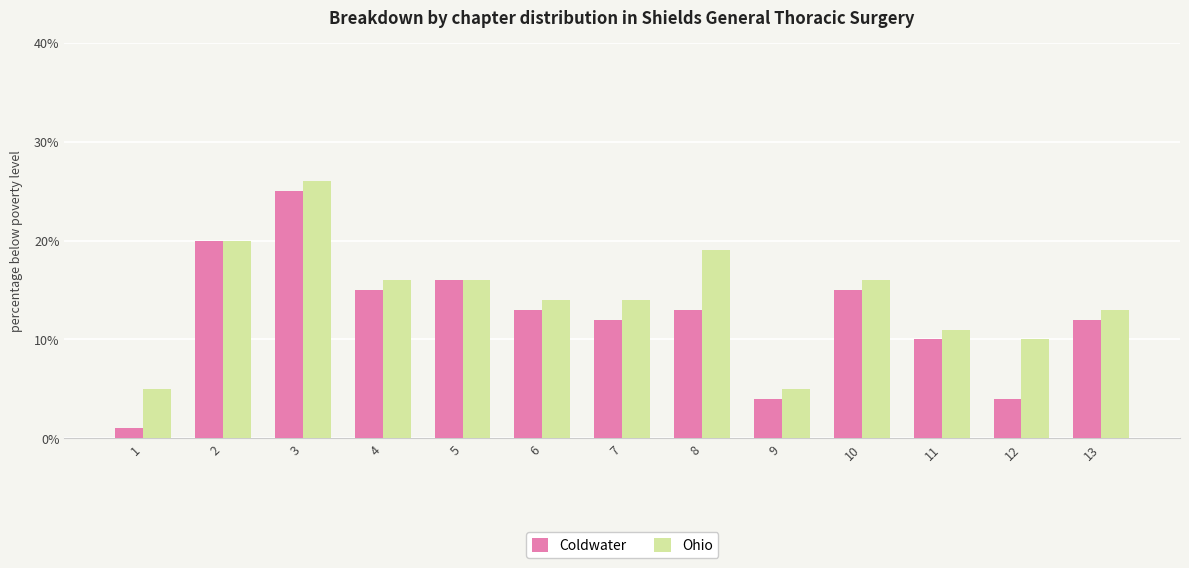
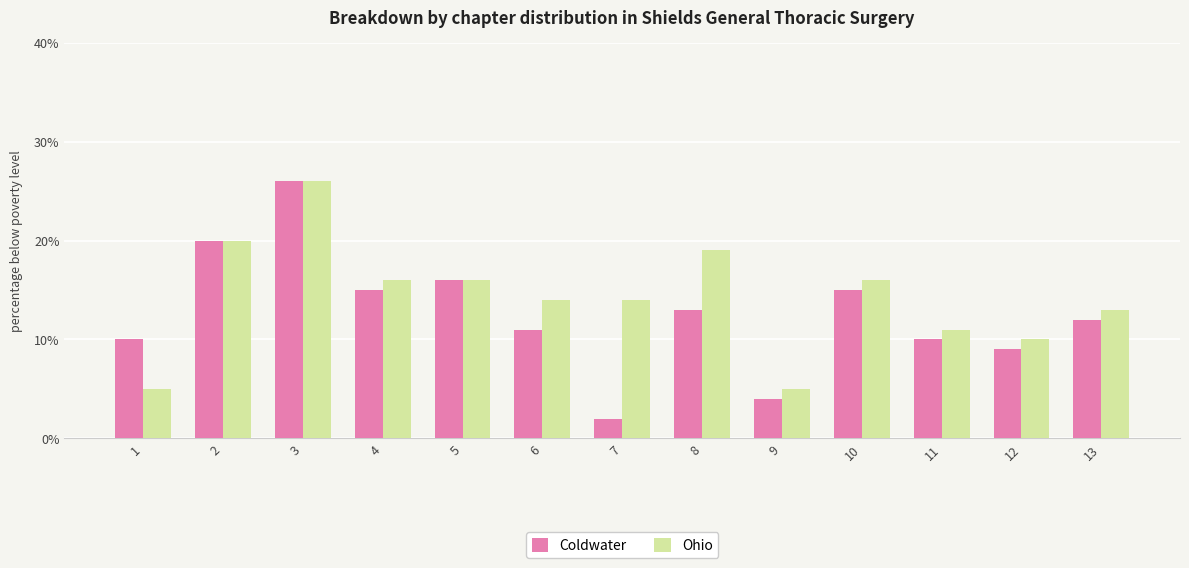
Coldwater, 1: 1% -> 10%
Coldwater, 3: 25% -> 26%
Coldwater, 6: 13% -> 11%
Coldwater, 7: 12% -> 2%
Coldwater, 12: 4% -> 9%
